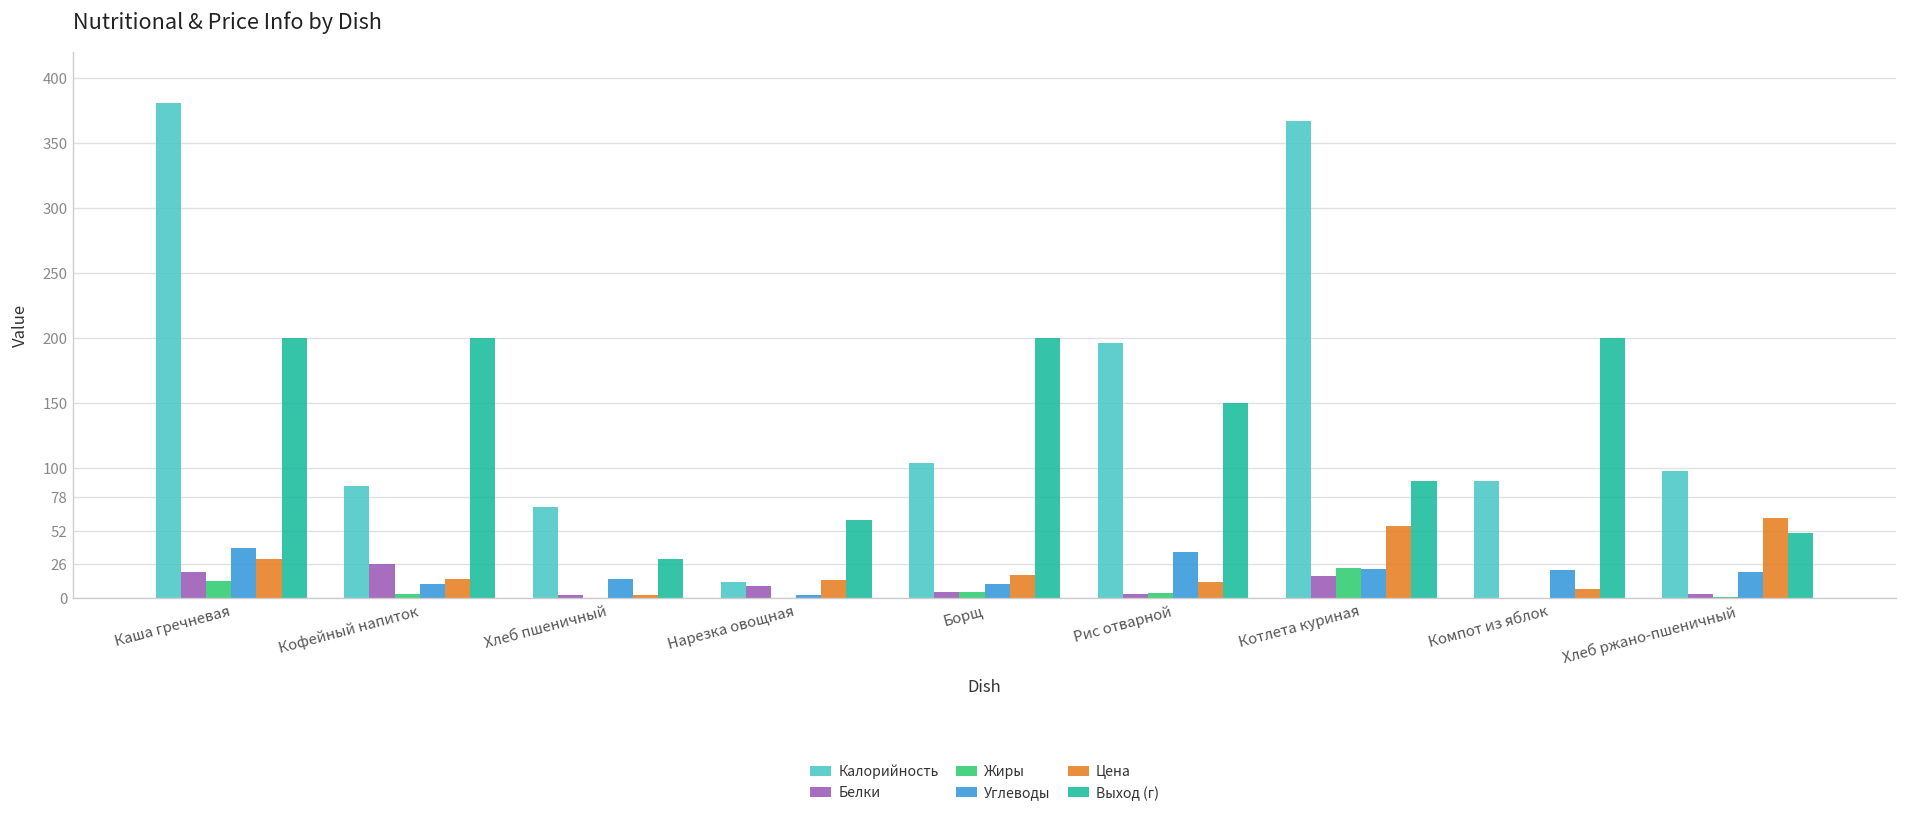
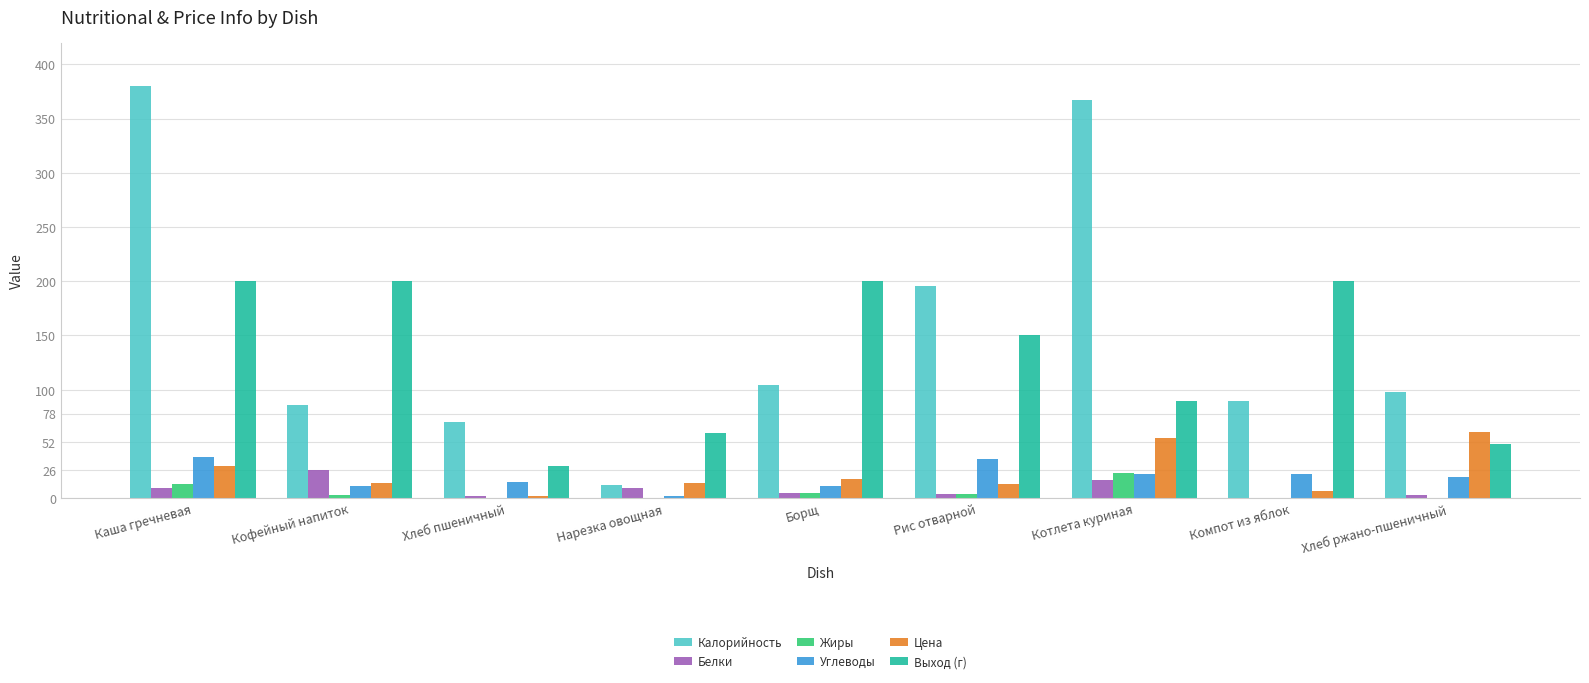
Белки, Каша гречневая: 21 -> 10
